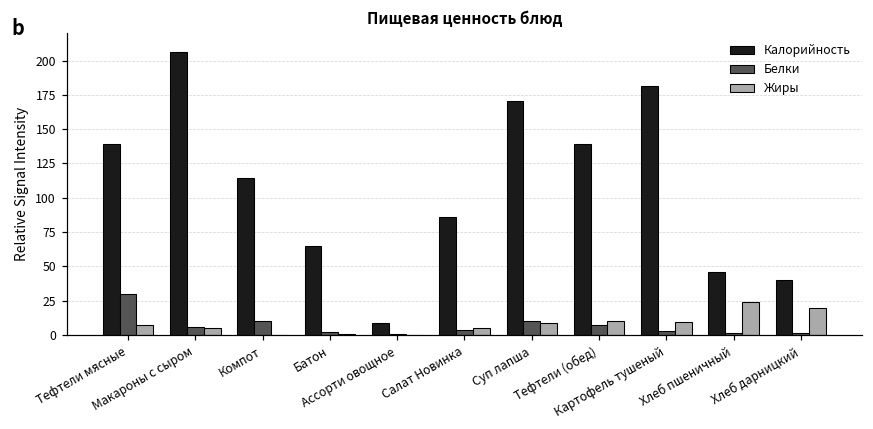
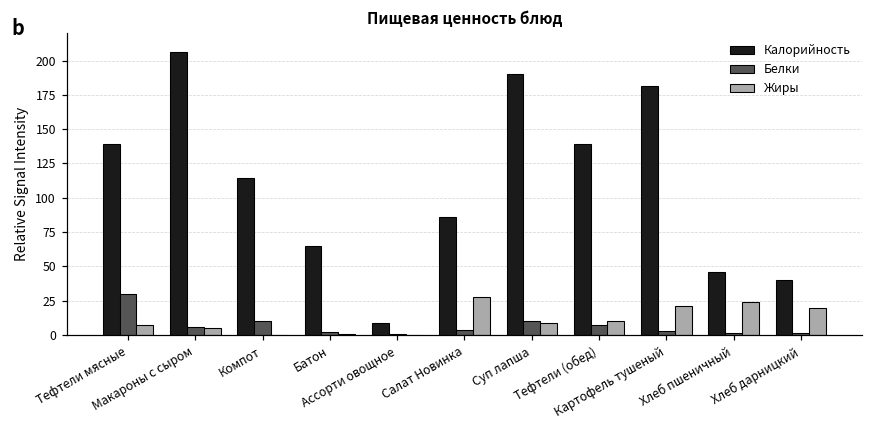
Жиры, Салат Новинка: 5 -> 28
Калорийность, Суп лапша: 170 -> 190
Жиры, Картофель тушеный: 10 -> 21
